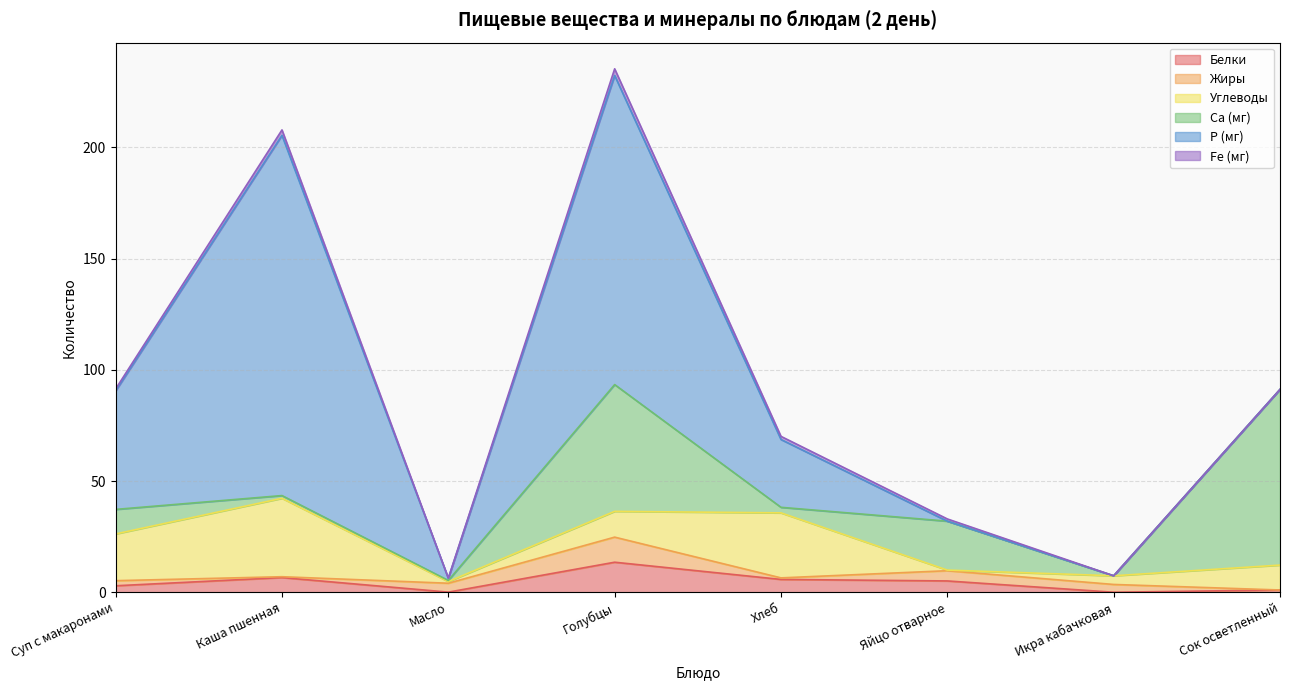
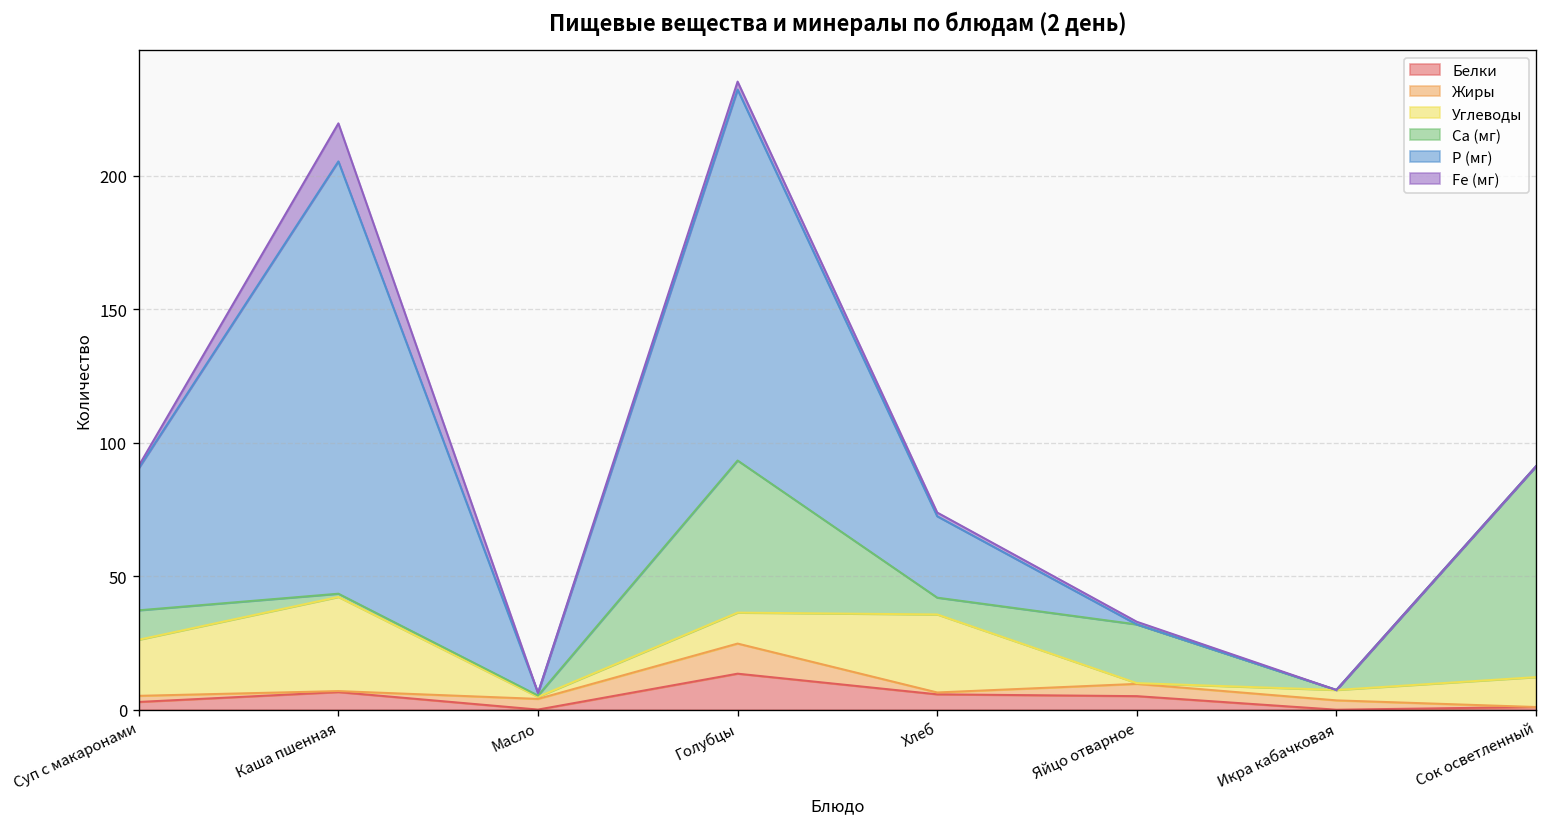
Fe (мг), Каша пшенная: 2 -> 14
Ca (мг), Хлеб: 3 -> 6
